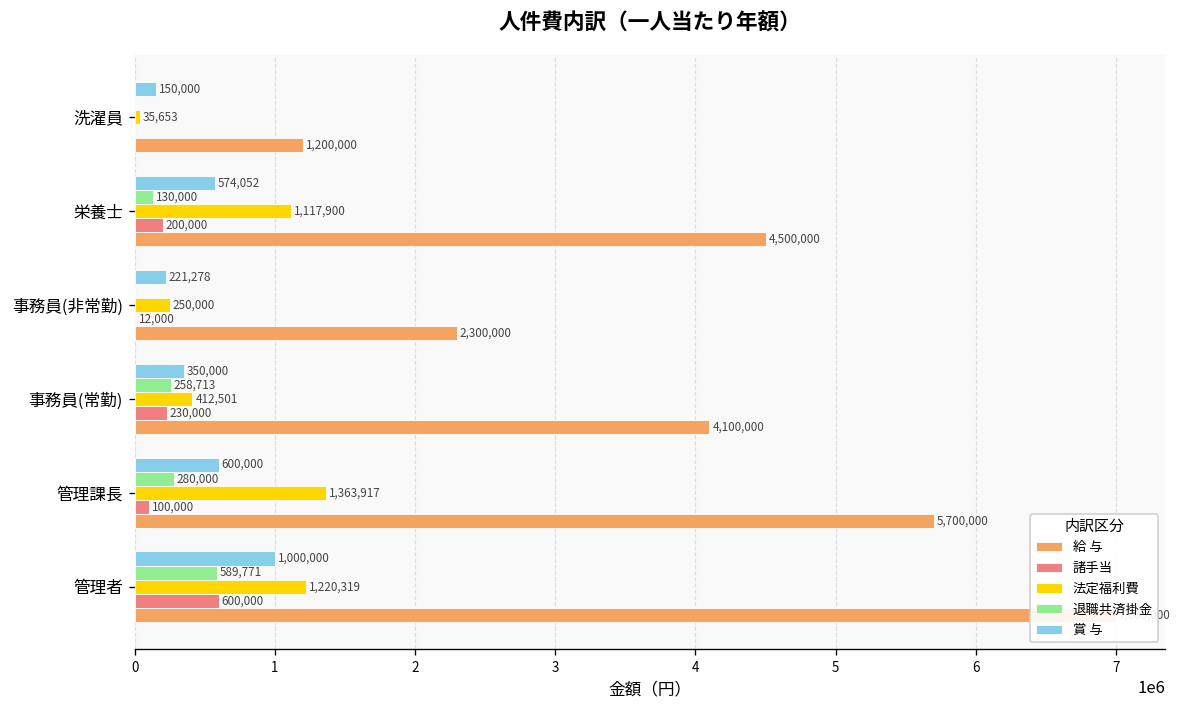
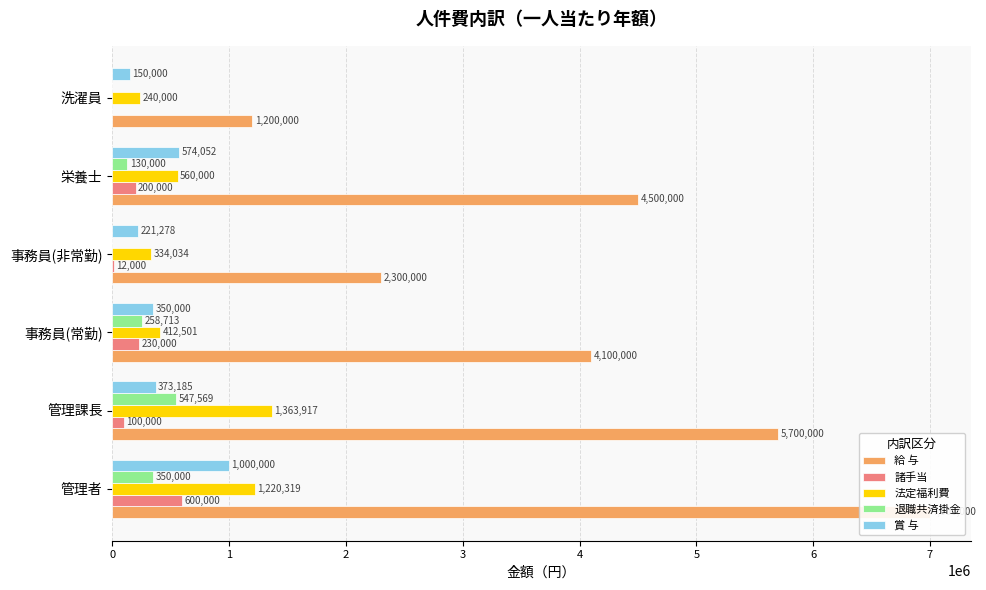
法定福利費, 洗濯員: 35,653 -> 240,000
法定福利費, 栄養士: 1,117,900 -> 560,000
法定福利費, 事務員(非常勤): 250,000 -> 334,034
賞 与, 管理課長: 600,000 -> 373,185
退職共済掛金, 管理課長: 280,000 -> 547,569
退職共済掛金, 管理者: 589,771 -> 350,000
